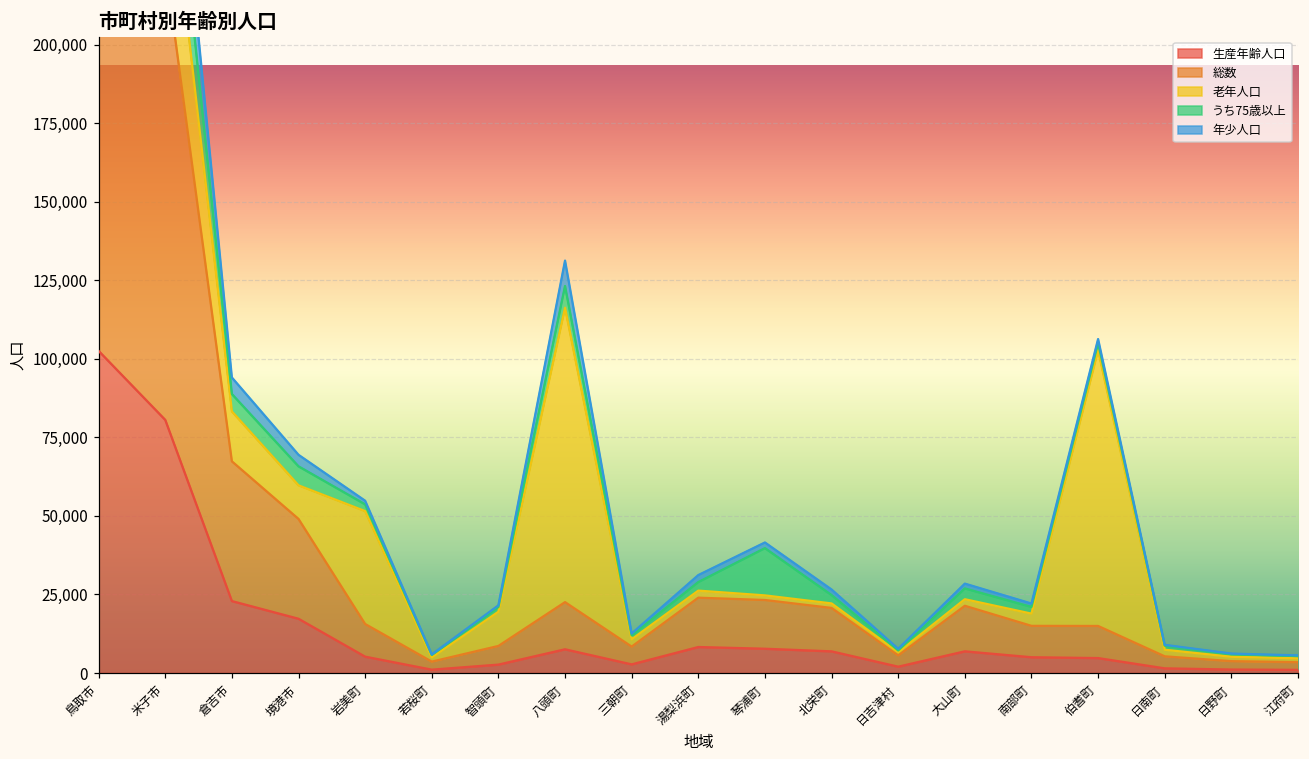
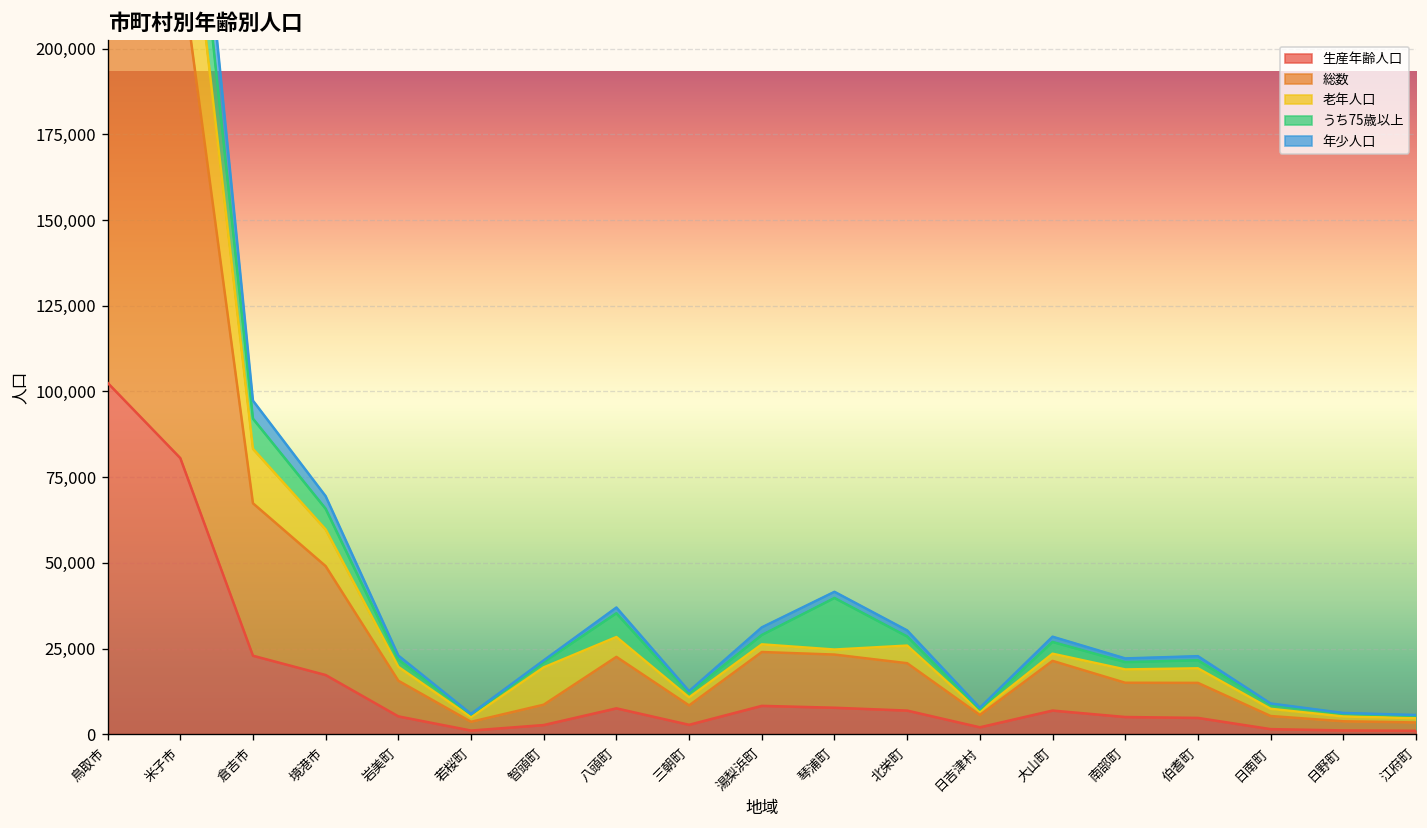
うち75歳以上, 倉吉市: 6,000 -> 9,000
老年人口, 岩美町: 36,000 -> 4,000
老年人口, 八頭町: 94,000 -> 6,000
年少人口, 八頭町: 8,000 -> 2,000
老年人口, 北栄町: 1,000 -> 5,000
老年人口, 伯耆町: 88,000 -> 4,000
